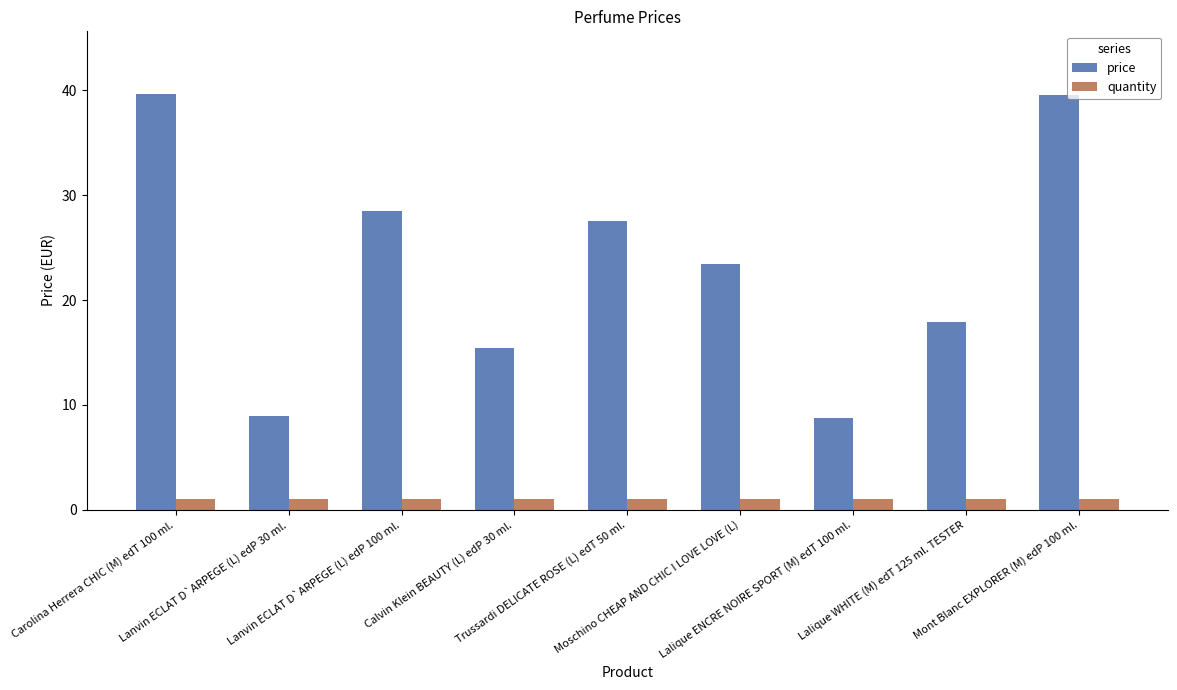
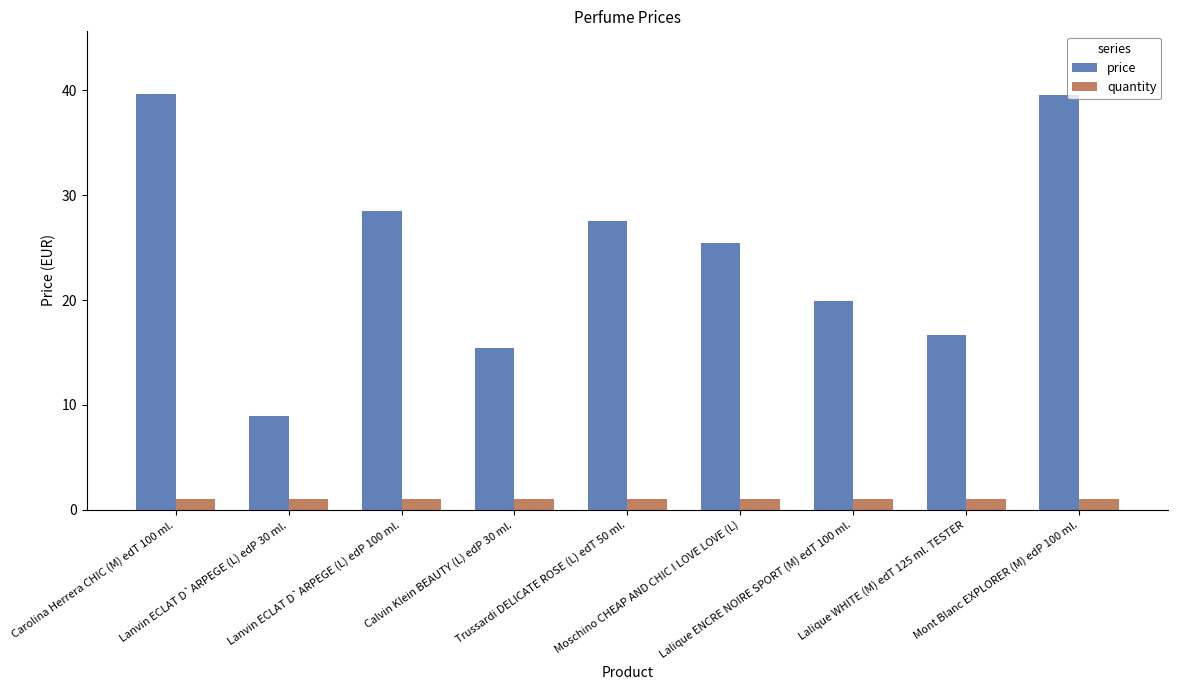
price, Moschino CHEAP AND CHIC I LOVE LOVE (L): 23.4 -> 25.4
price, Lalique ENCRE NOIRE SPORT (M) edT 100 ml.: 8.8 -> 19.9
price, Lalique WHITE (M) edT 125 ml. TESTER: 17.9 -> 16.7
